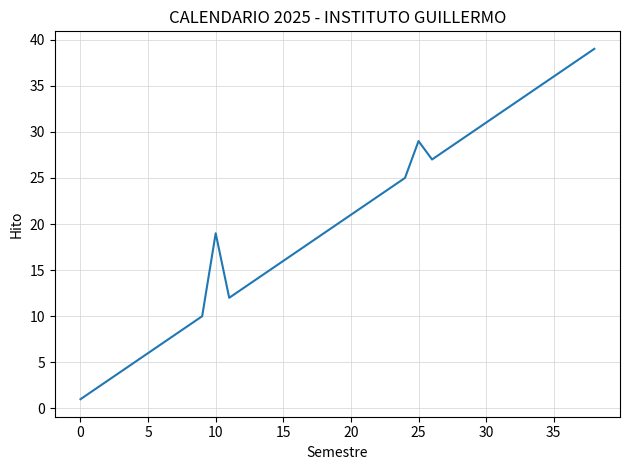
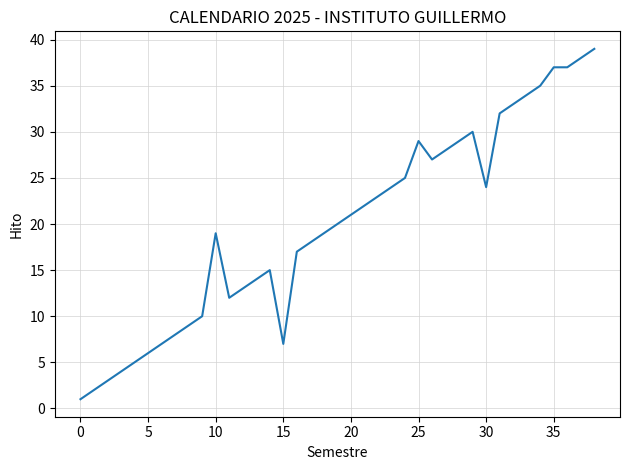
15: 16 -> 7
30: 31 -> 24
35: 36 -> 37
